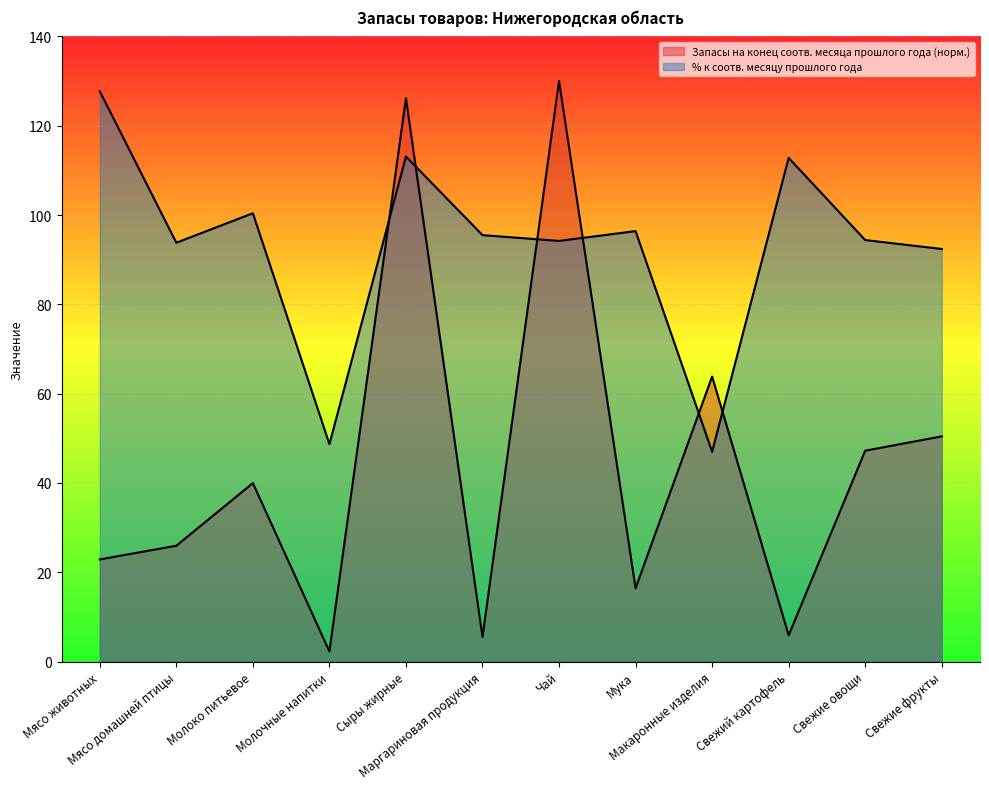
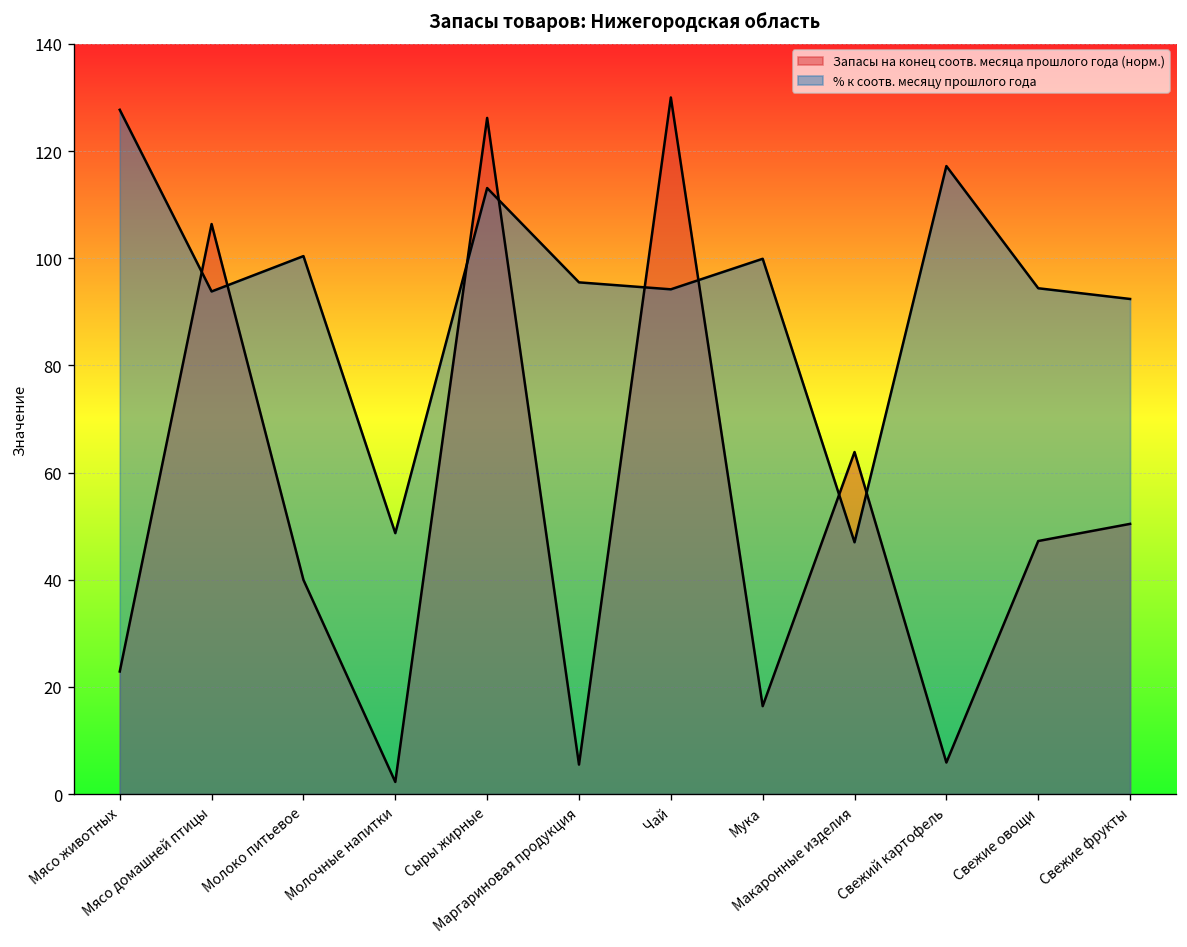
Запасы на конец соотв. месяца прошлого года (норм.), Мясо домашней птицы: 26 -> 106
% к соотв. месяцу прошлого года, Мука: 96 -> 100
% к соотв. месяцу прошлого года, Свежий картофель: 113 -> 117
